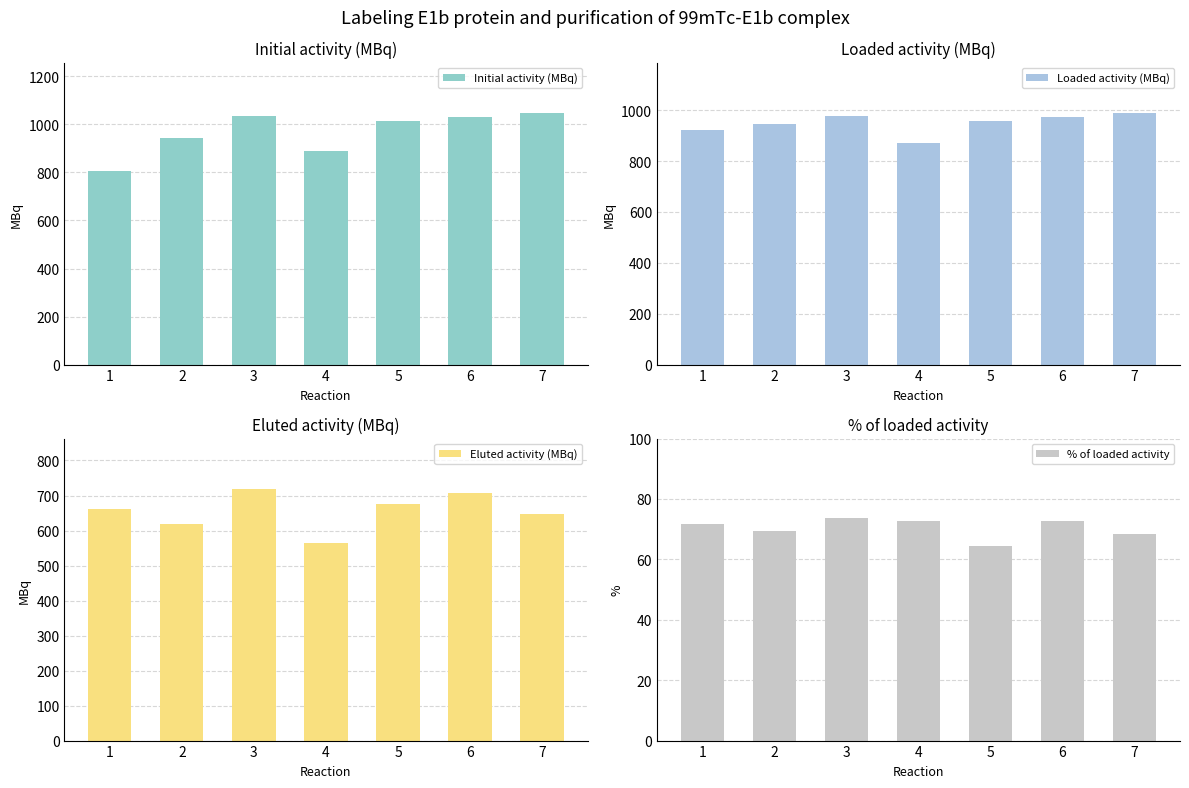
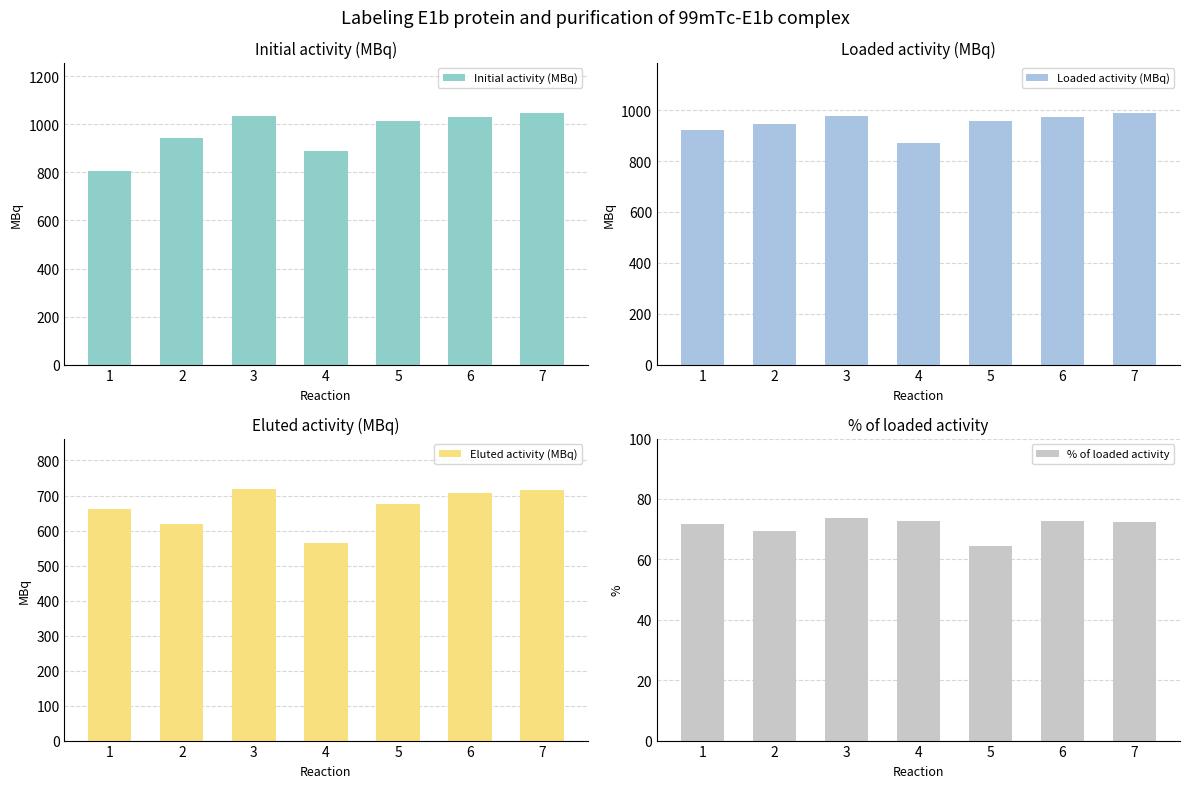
Eluted activity (MBq), 7: 650 -> 720
% of loaded activity, 7: 69 -> 72
